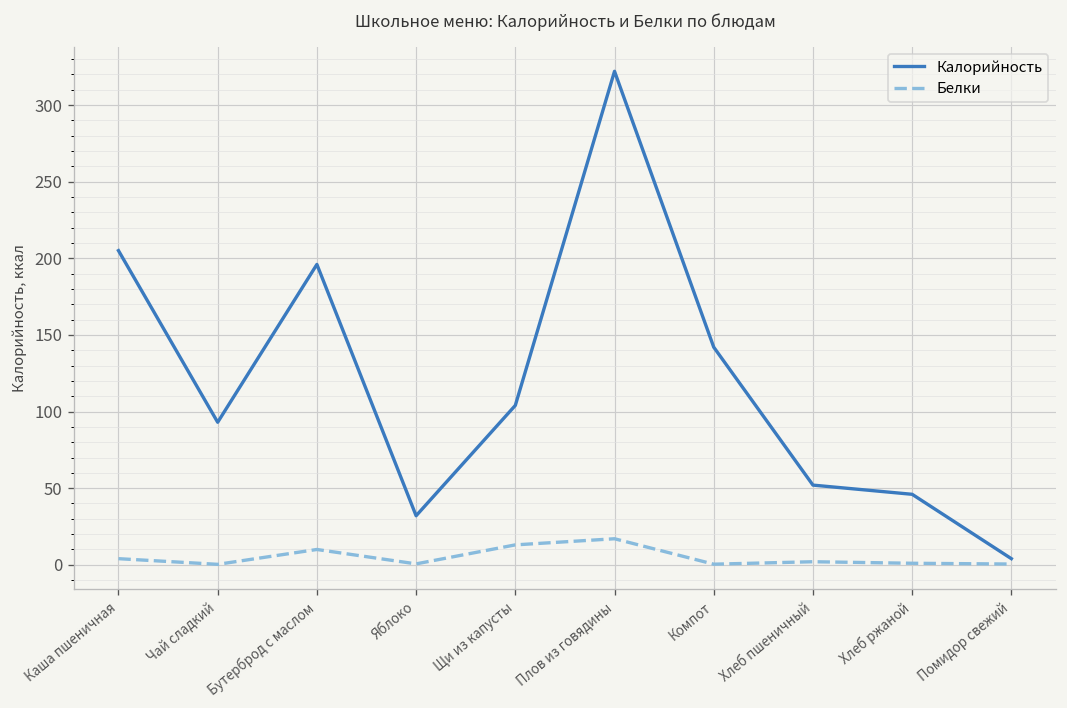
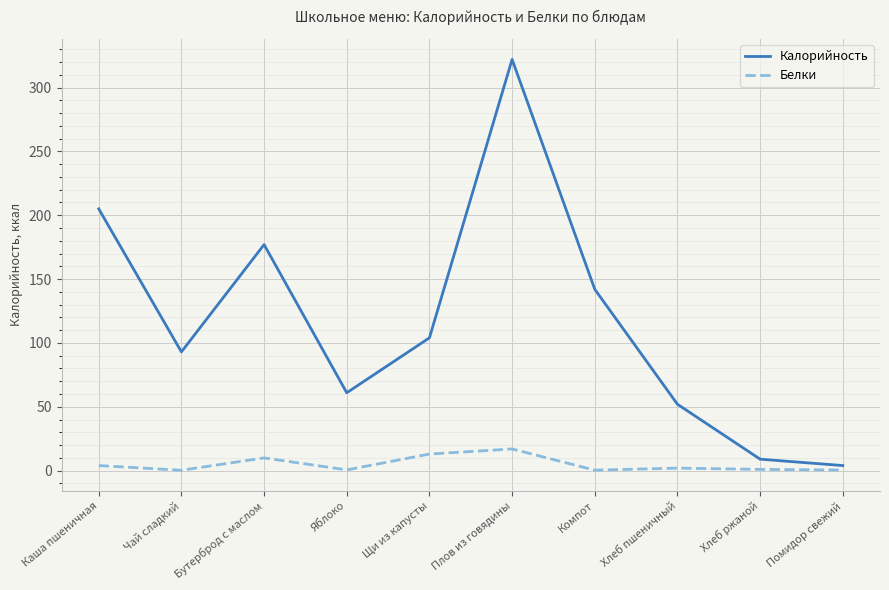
Калорийность, Бутерброд с маслом: 196 -> 177
Калорийность, Яблоко: 32 -> 61
Калорийность, Хлеб ржаной: 46 -> 9
